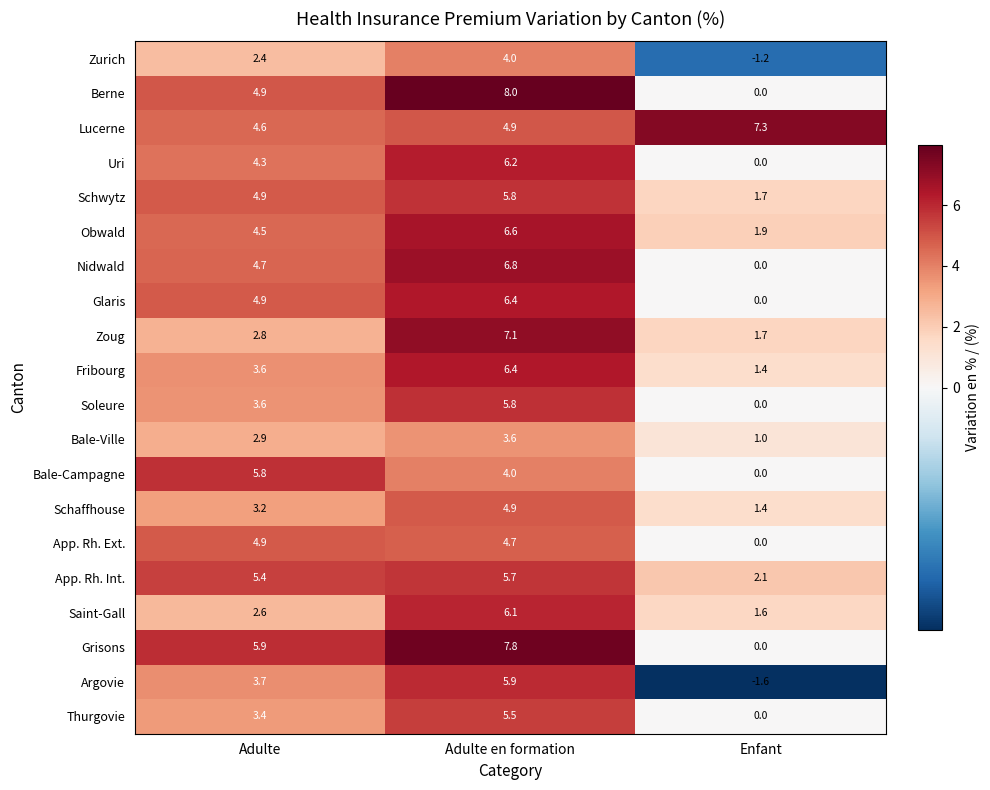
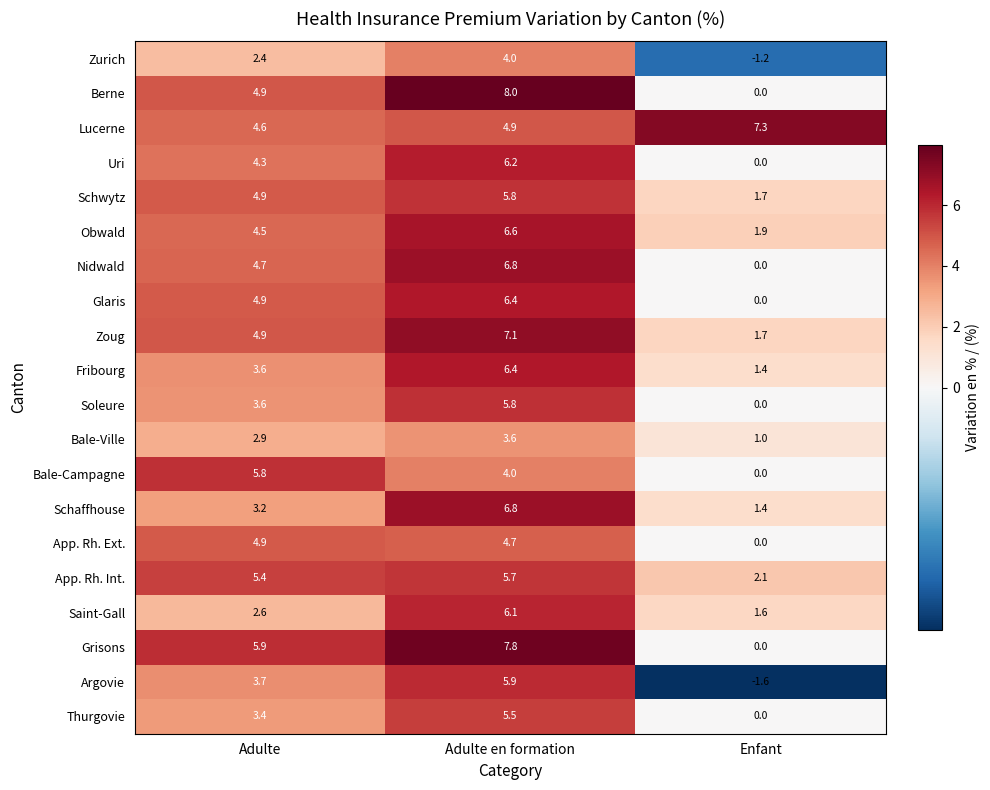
Zoug, Adulte: 2.8 -> 4.9
Schaffhouse, Adulte en formation: 4.9 -> 6.8
